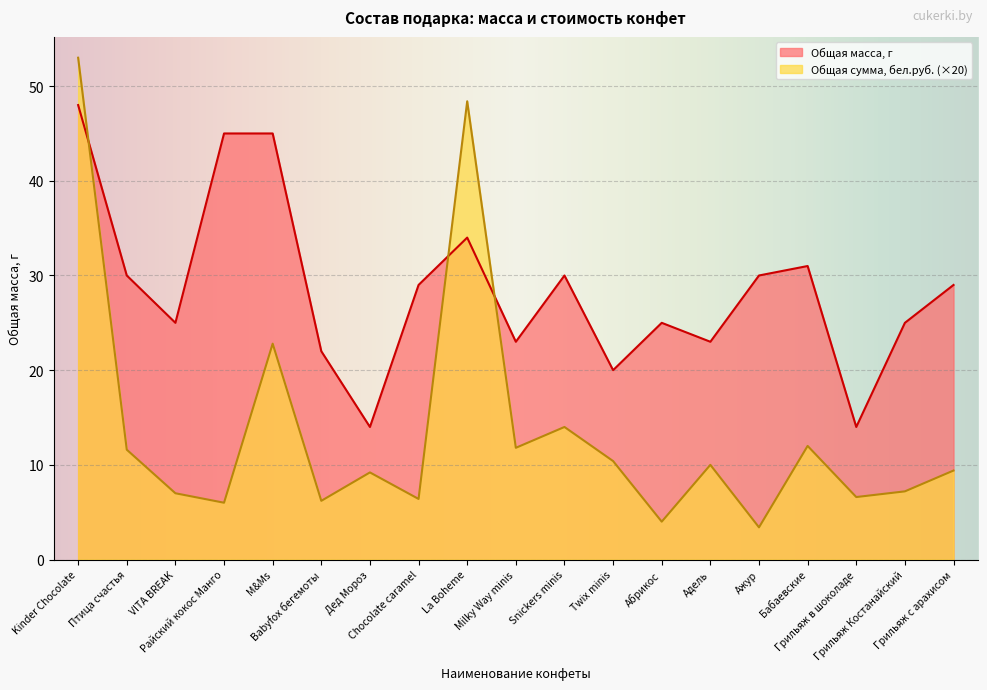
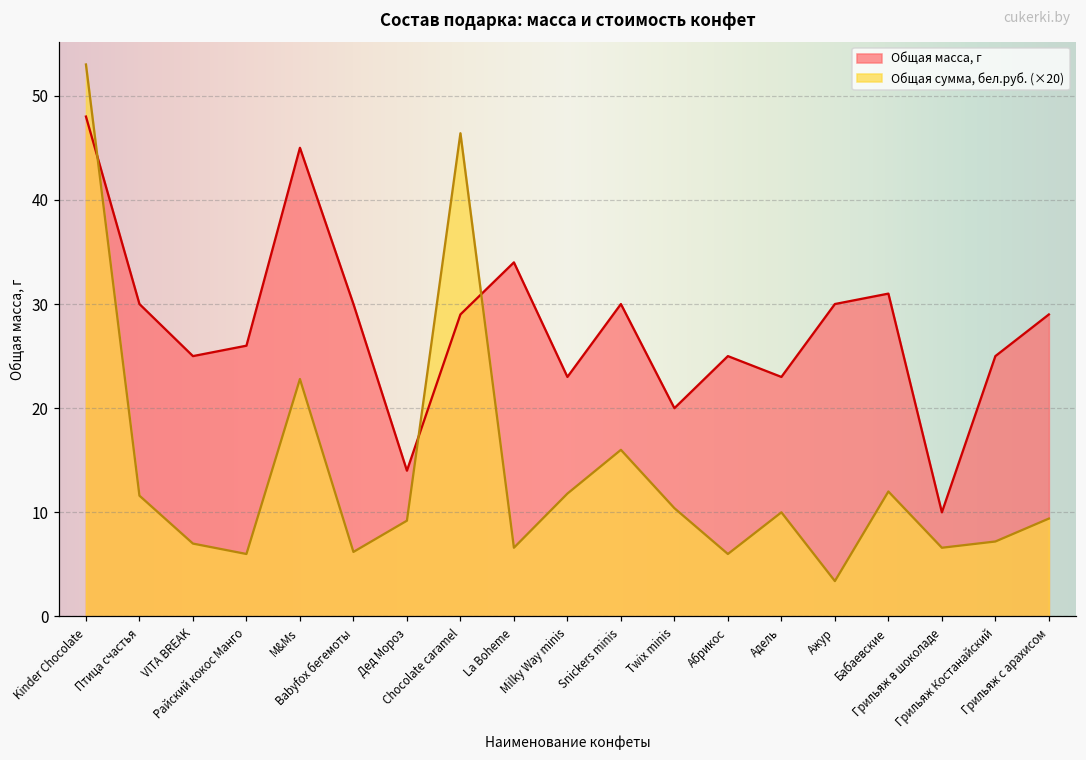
Общая масса, г, Райский кокос Манго: 45 -> 26
Общая масса, г, Babyfox бегемоты: 22 -> 30
Общая сумма, бел.руб. (×20), Chocolate caramel: 6 -> 46
Общая сумма, бел.руб. (×20), La Boheme: 48 -> 7
Общая сумма, бел.руб. (×20), Snickers minis: 14 -> 16
Общая сумма, бел.руб. (×20), Абрикос: 4 -> 6
Общая масса, г, Грильяж в шоколаде: 14 -> 10
